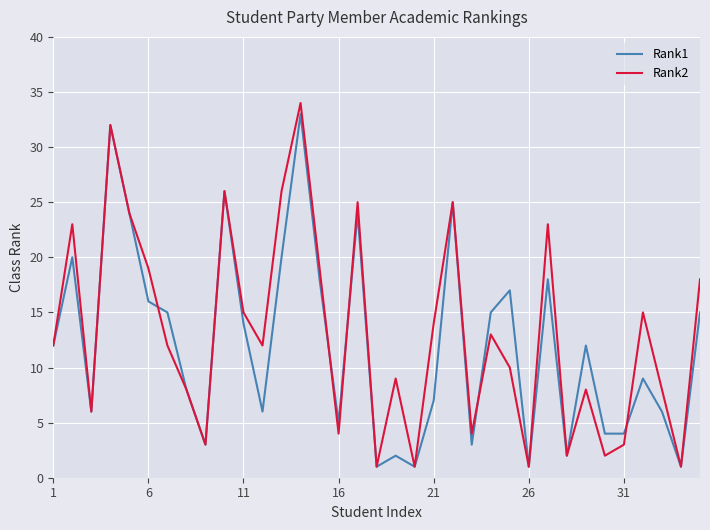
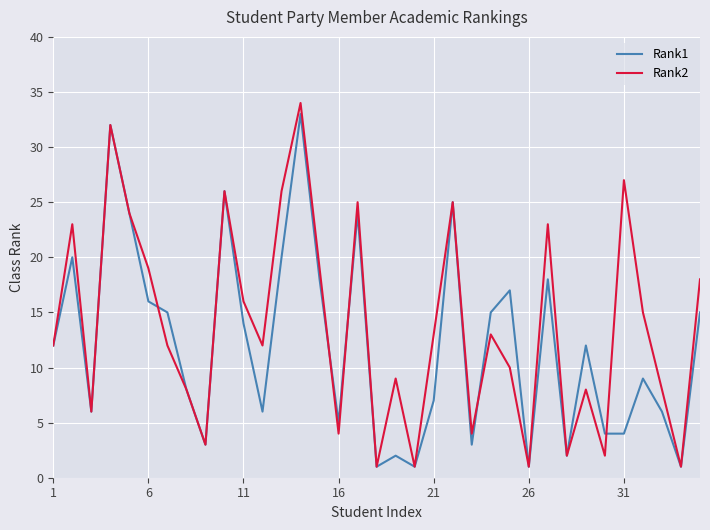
Rank2, 11: 15 -> 16
Rank2, 21: 14 -> 13
Rank2, 31: 3 -> 27
